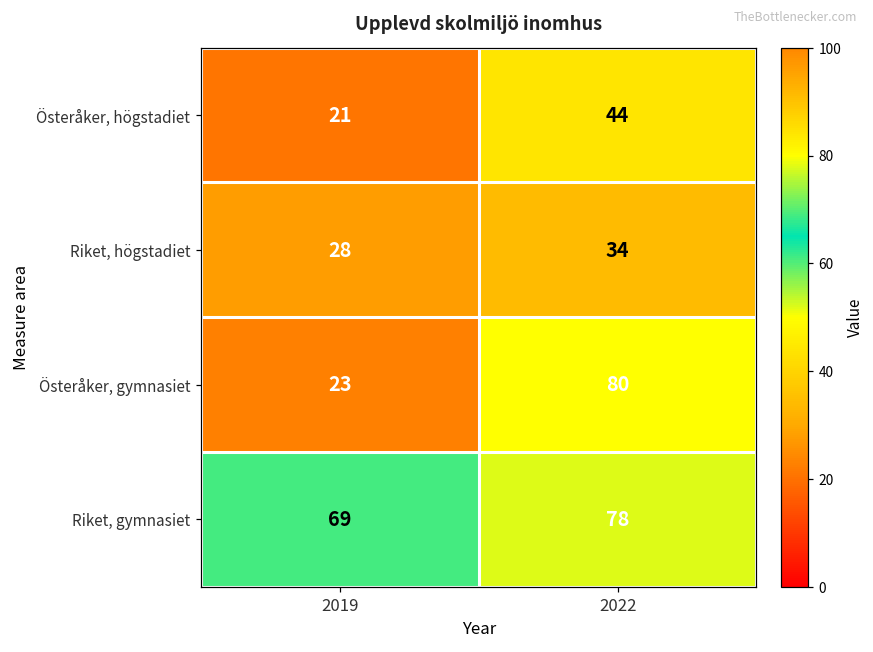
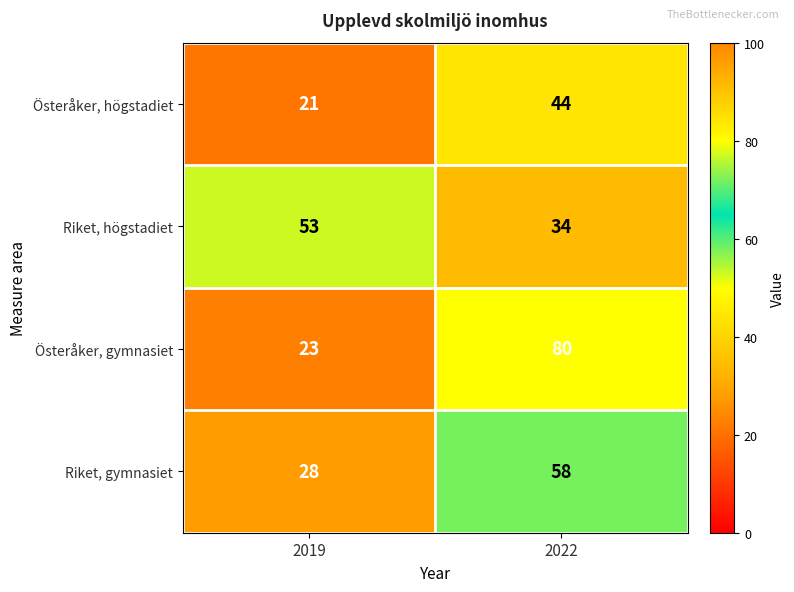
Riket, högstadiet, 2019: 28 -> 53
Riket, gymnasiet, 2019: 69 -> 28
Riket, gymnasiet, 2022: 78 -> 58
